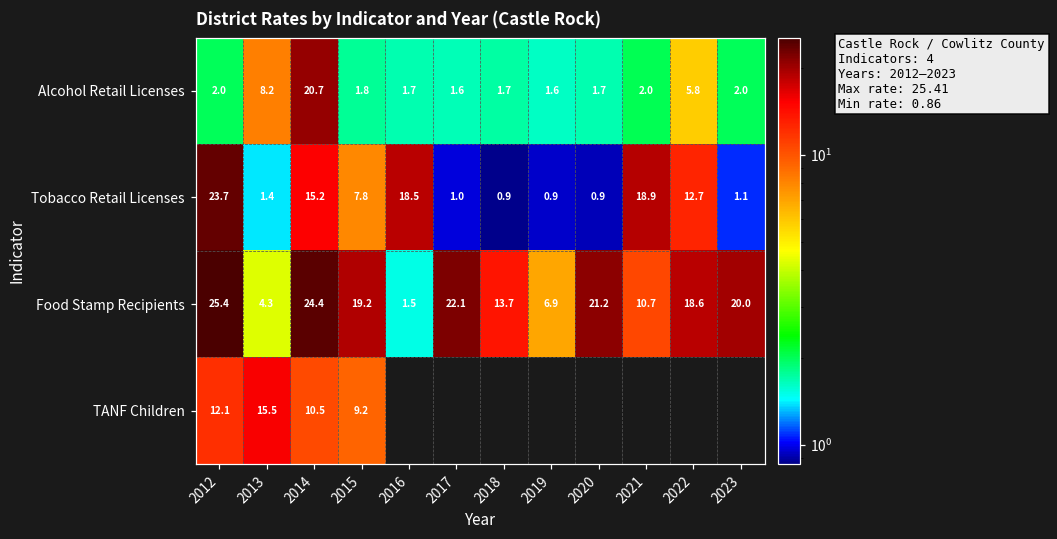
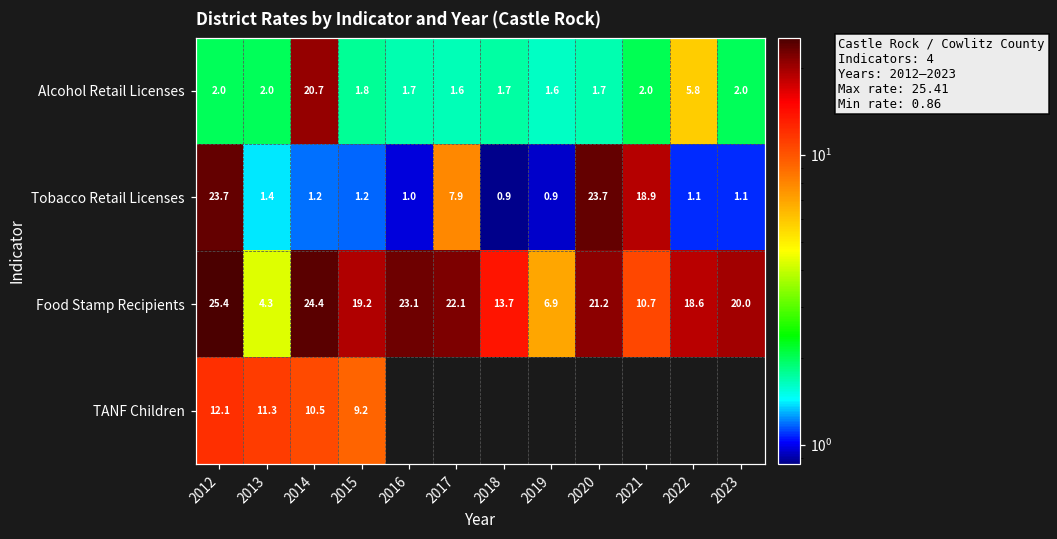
Alcohol Retail Licenses, 2013: 8.2 -> 2.0
Tobacco Retail Licenses, 2014: 15.2 -> 1.2
Tobacco Retail Licenses, 2015: 7.8 -> 1.2
Tobacco Retail Licenses, 2016: 18.5 -> 1.0
Tobacco Retail Licenses, 2017: 1.0 -> 7.9
Tobacco Retail Licenses, 2020: 0.9 -> 23.7
Tobacco Retail Licenses, 2022: 12.7 -> 1.1
Food Stamp Recipients, 2016: 1.5 -> 23.1
TANF Children, 2013: 15.5 -> 11.3
